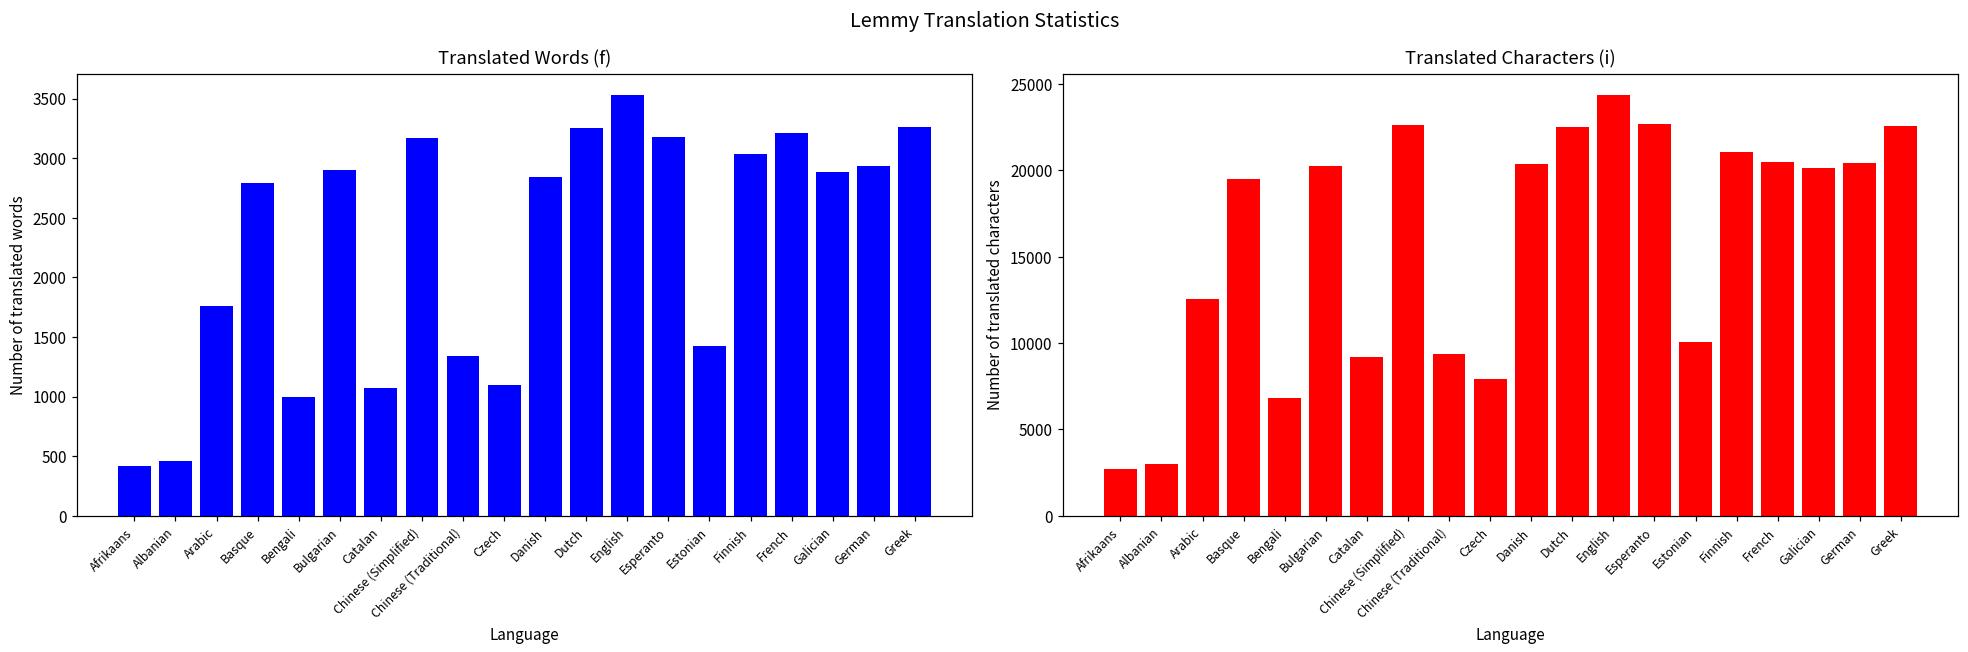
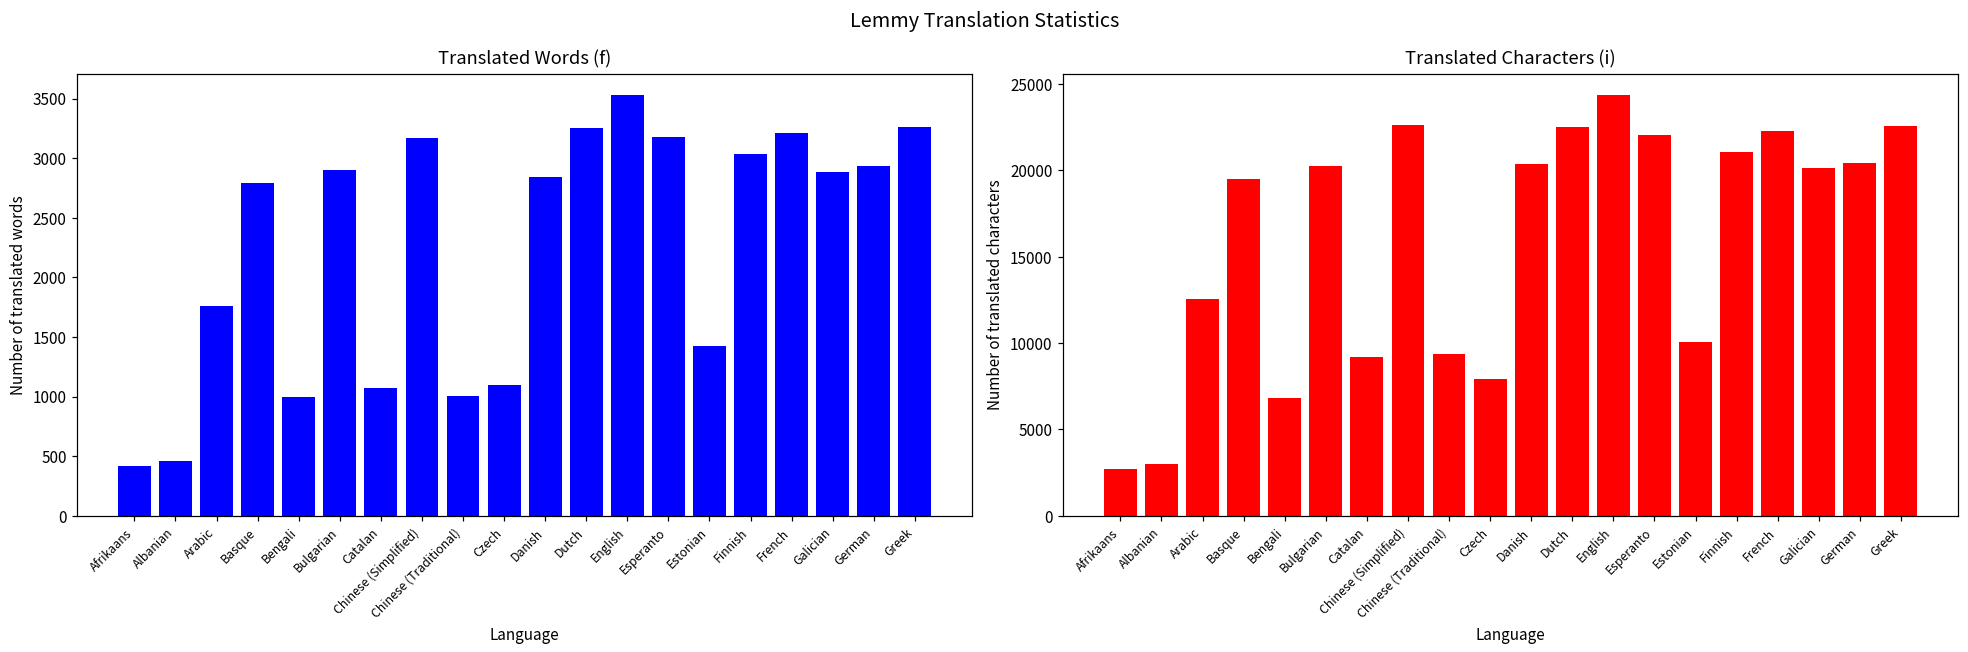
Translated Words (f), Chinese (Traditional): 1340 -> 1010
Translated Characters (i), Esperanto: 22700 -> 22100
Translated Characters (i), French: 20500 -> 22300
